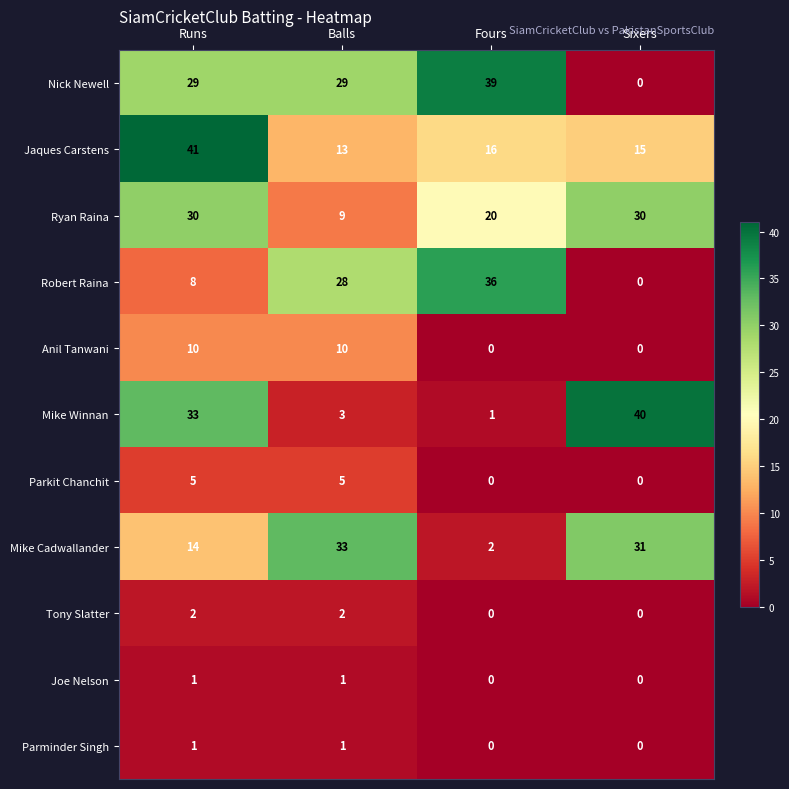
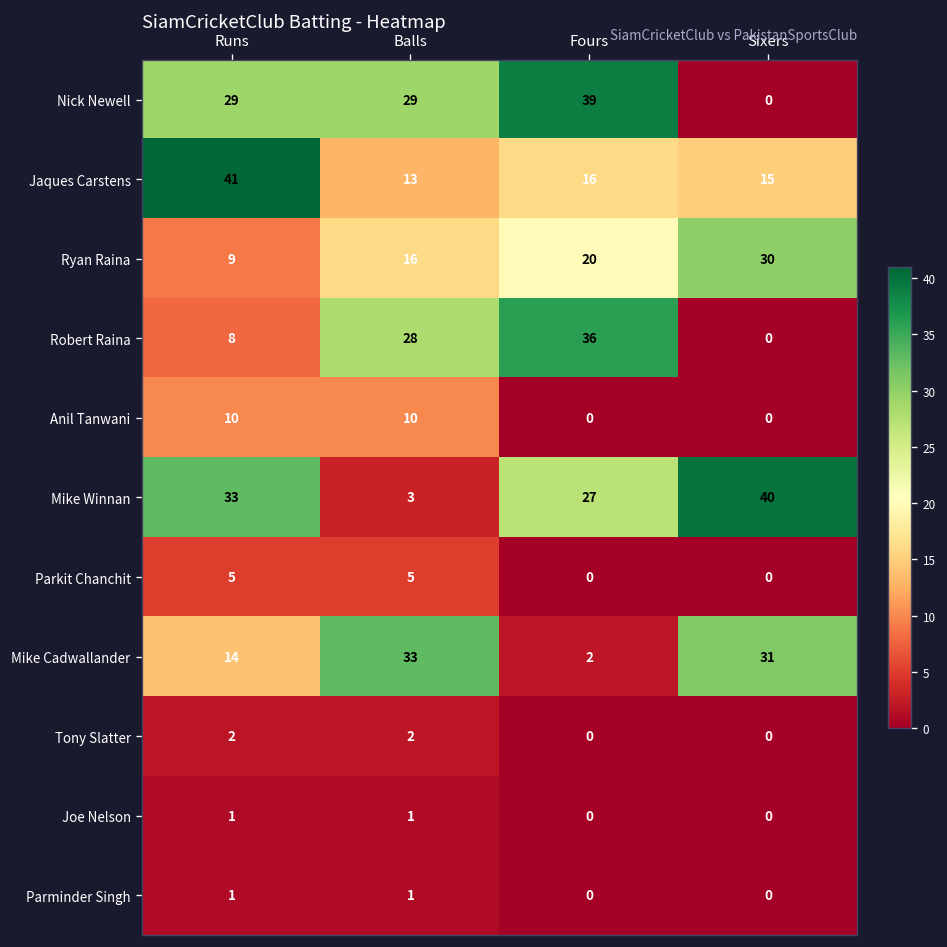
Ryan Raina, Runs: 30 -> 9
Ryan Raina, Balls: 9 -> 16
Mike Winnan, Fours: 1 -> 27
